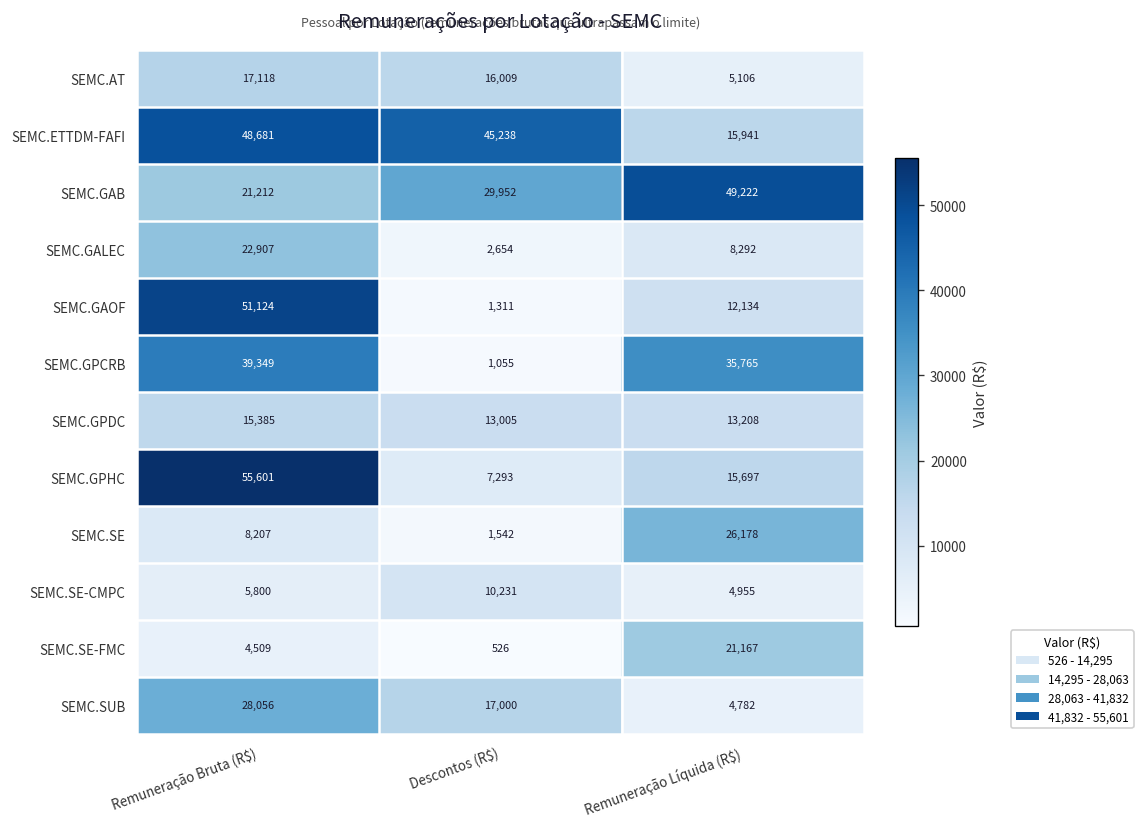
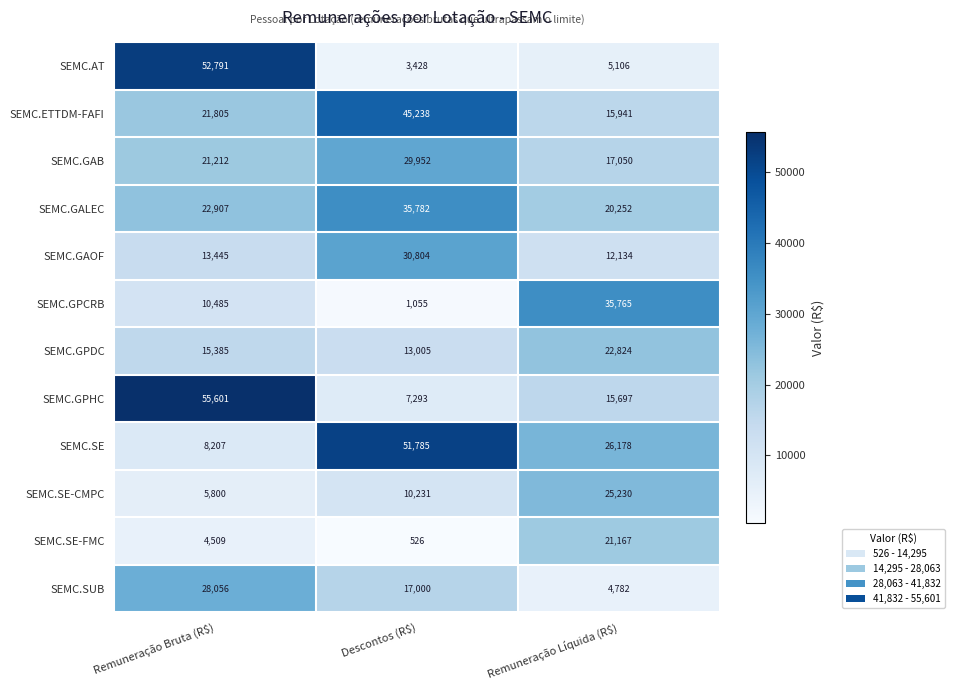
SEMC.AT, Remuneração Bruta (R$): 17,118 -> 52,791
SEMC.AT, Descontos (R$): 16,009 -> 3,428
SEMC.ETTDM-FAFI, Remuneração Bruta (R$): 48,681 -> 21,805
SEMC.GAB, Remuneração Líquida (R$): 49,222 -> 17,050
SEMC.GALEC, Descontos (R$): 2,654 -> 35,782
SEMC.GALEC, Remuneração Líquida (R$): 8,292 -> 20,252
SEMC.GAOF, Remuneração Bruta (R$): 51,124 -> 13,445
SEMC.GAOF, Descontos (R$): 1,311 -> 30,804
SEMC.GPCRB, Remuneração Bruta (R$): 39,349 -> 10,485
SEMC.GPDC, Remuneração Líquida (R$): 13,208 -> 22,824
SEMC.SE, Descontos (R$): 1,542 -> 51,785
SEMC.SE-CMPC, Remuneração Líquida (R$): 4,955 -> 25,230
